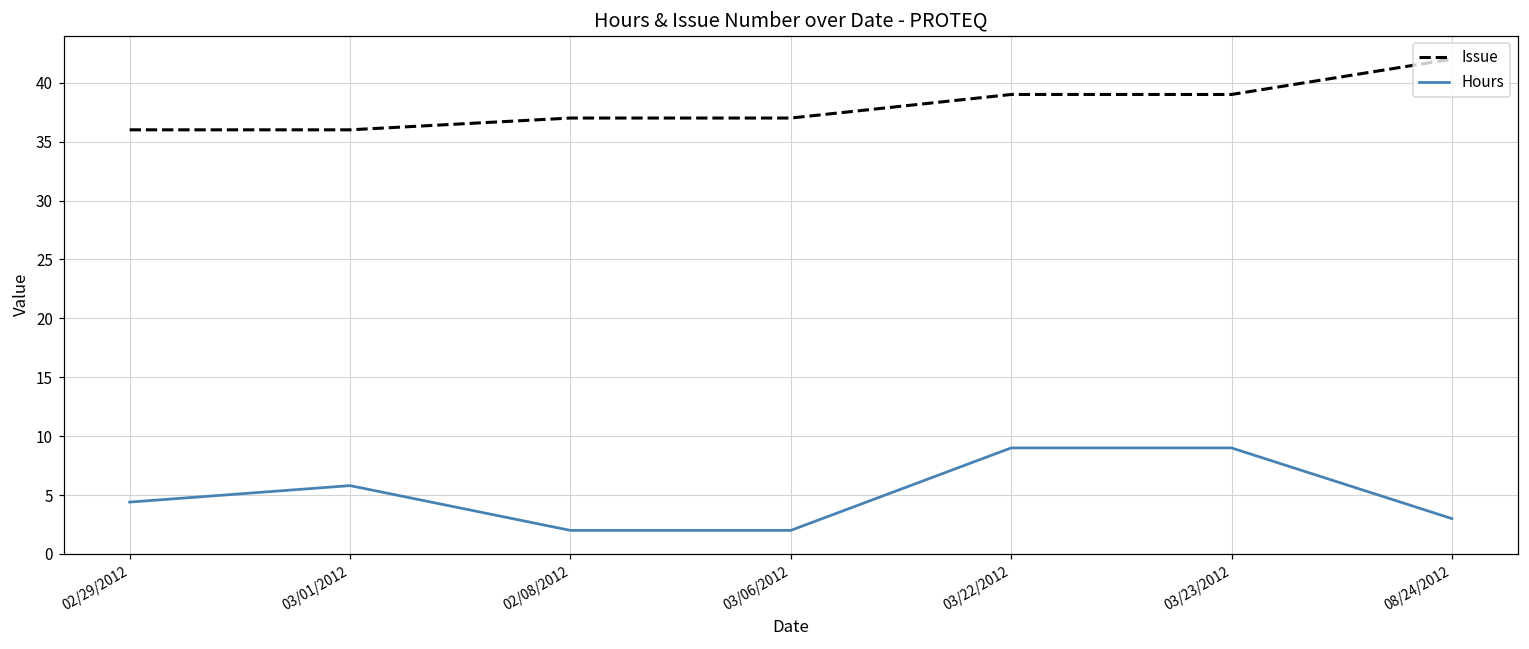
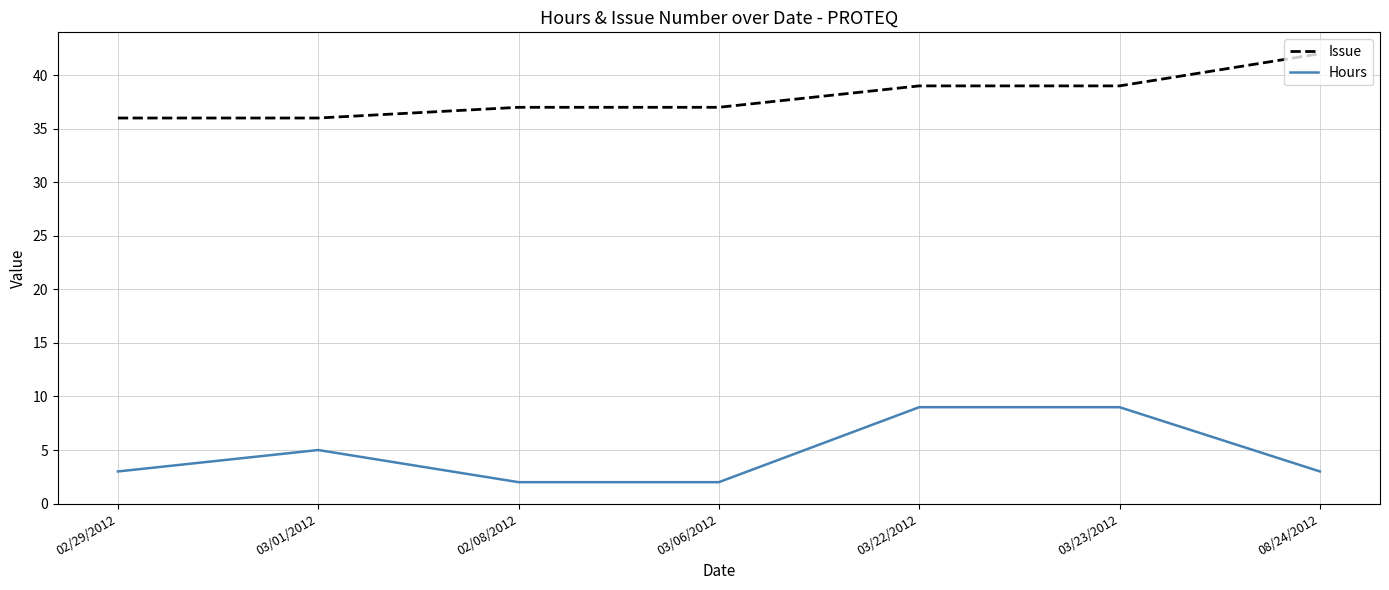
Hours, 02/29/2012: 4.4 -> 3.0
Hours, 03/01/2012: 5.8 -> 5.0
